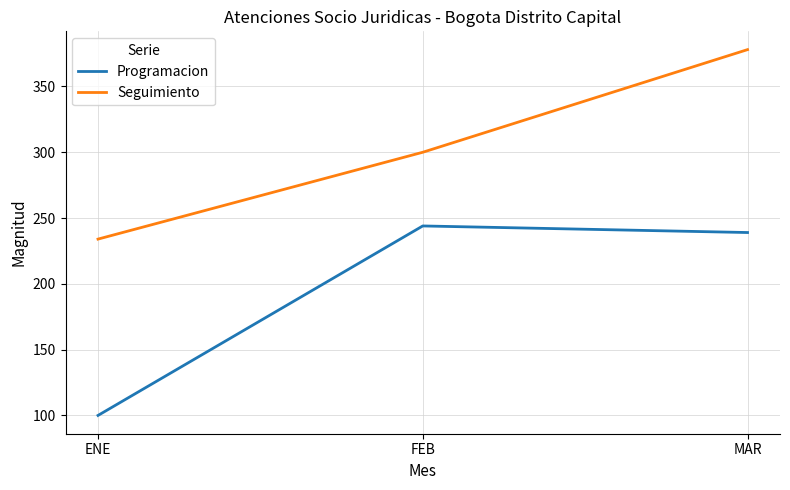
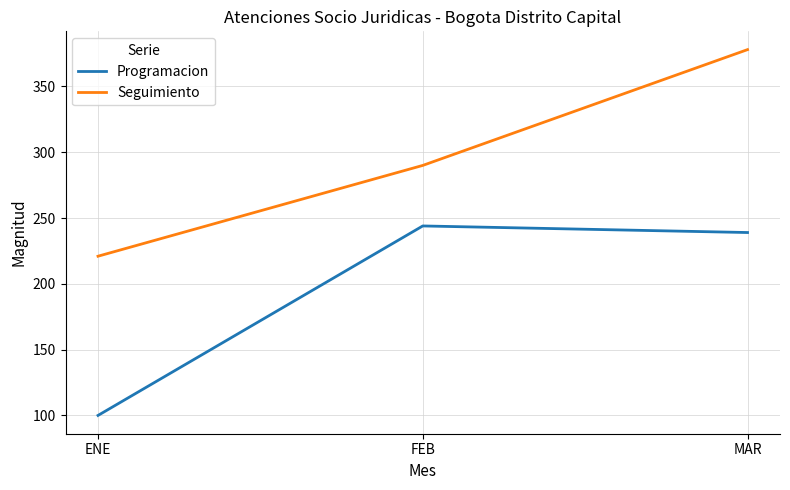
Seguimiento, ENE: 234 -> 221
Seguimiento, FEB: 300 -> 290
